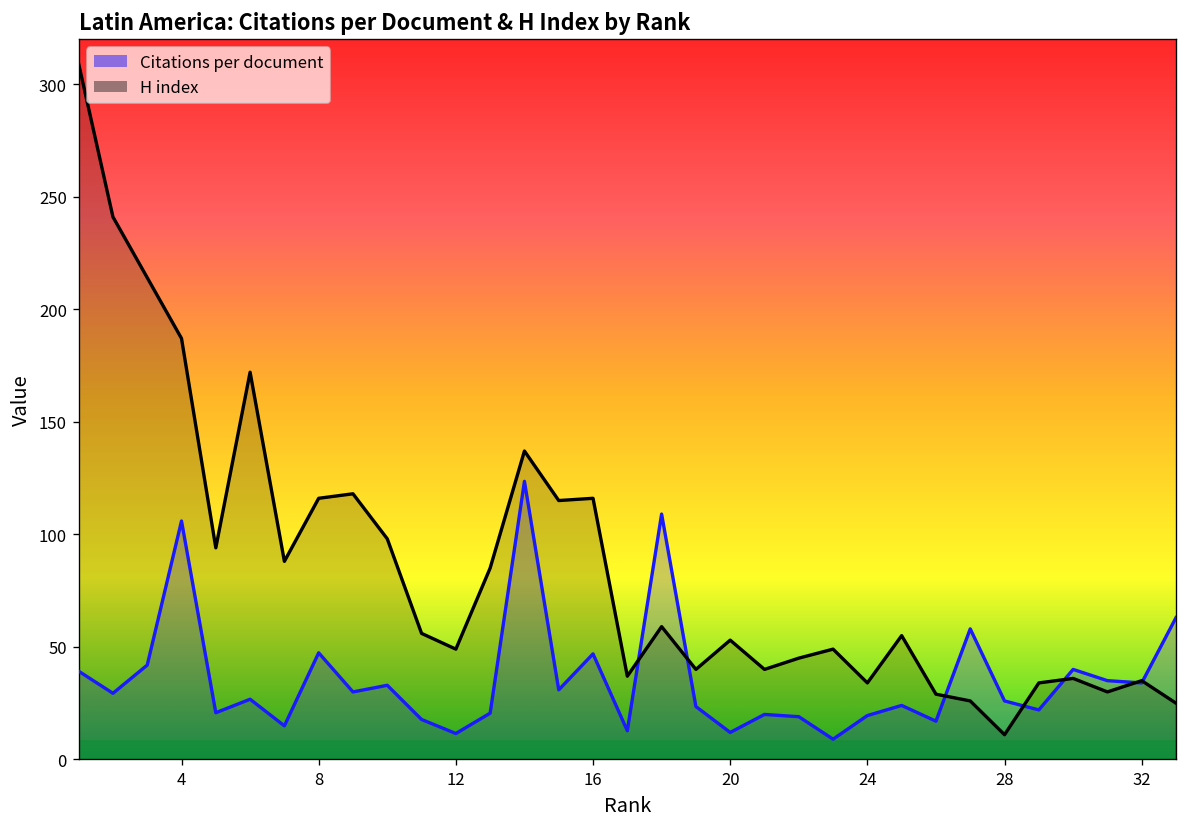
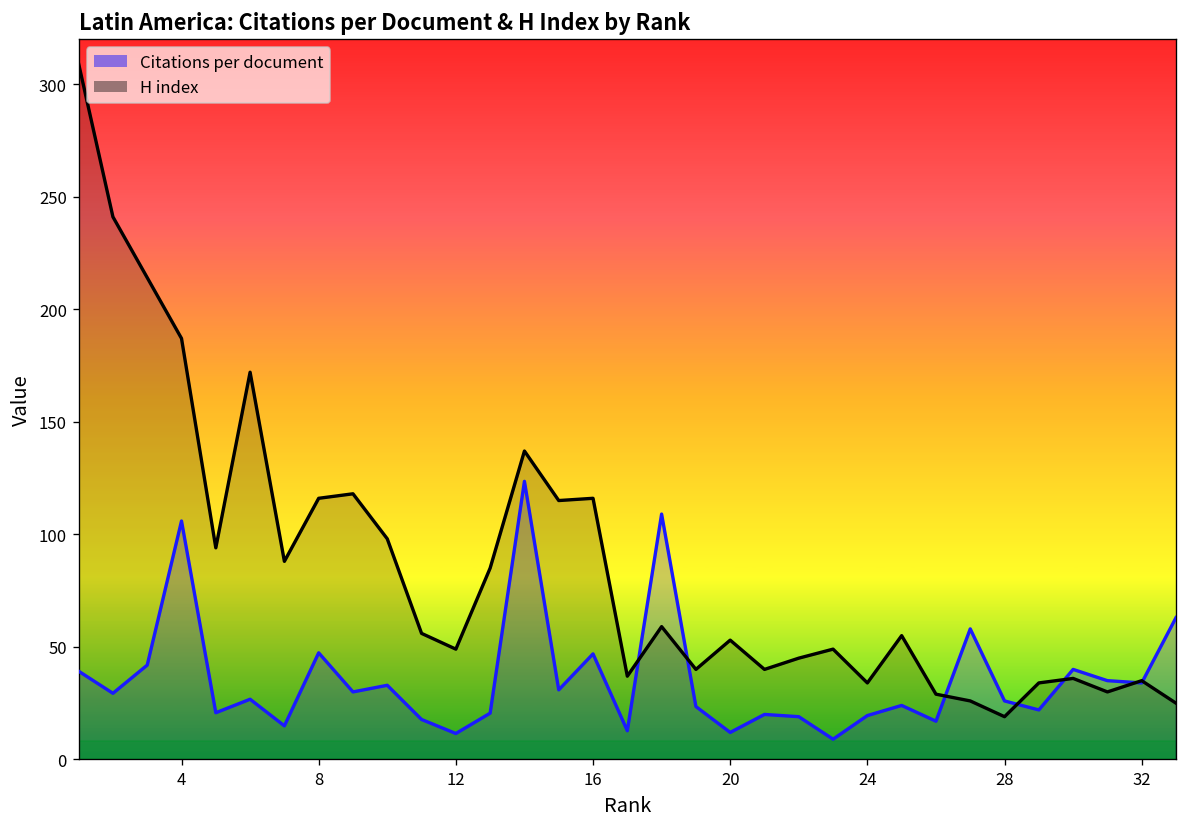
H index, 28: 11 -> 19
